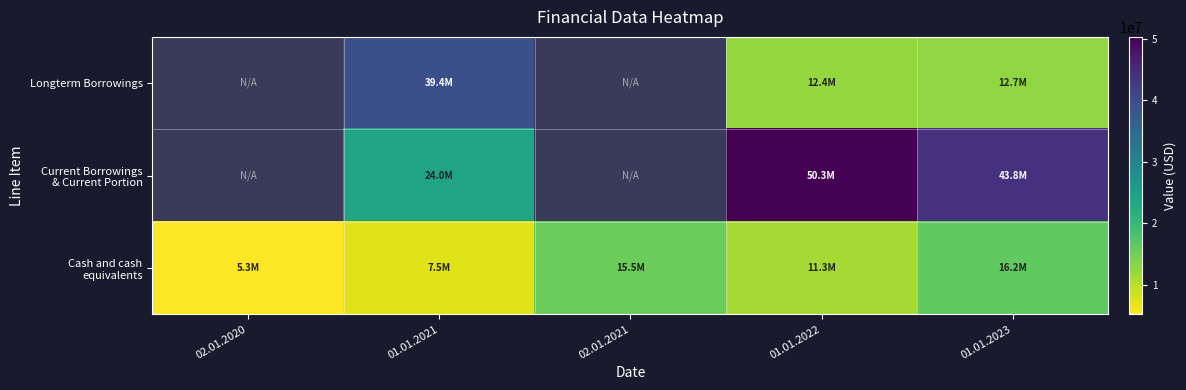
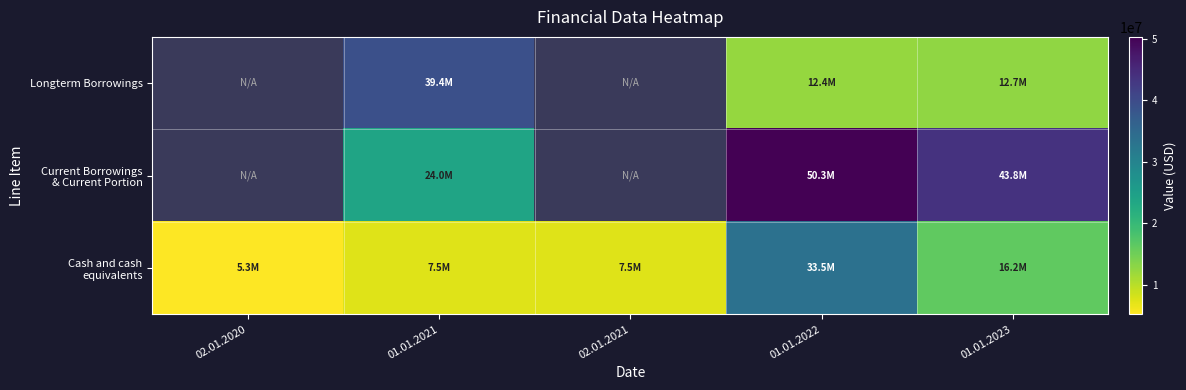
Cash and cash equivalents, 02.01.2021: 15.5M -> 7.5M
Cash and cash equivalents, 01.01.2022: 11.3M -> 33.5M
